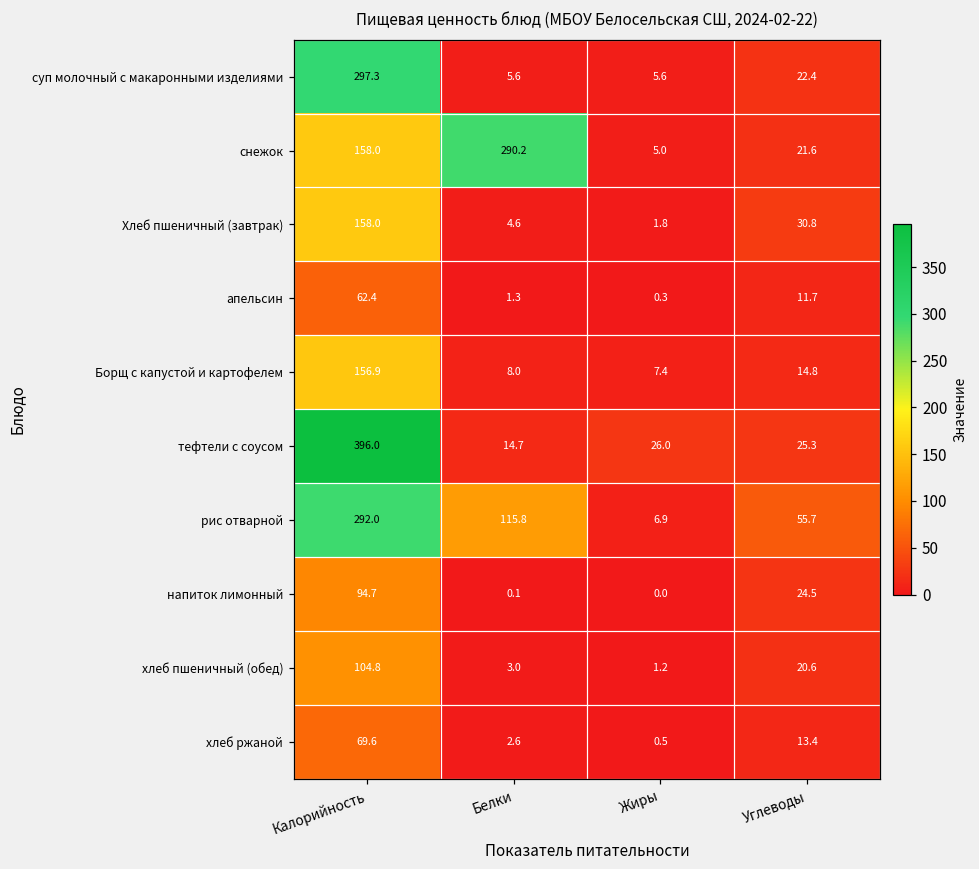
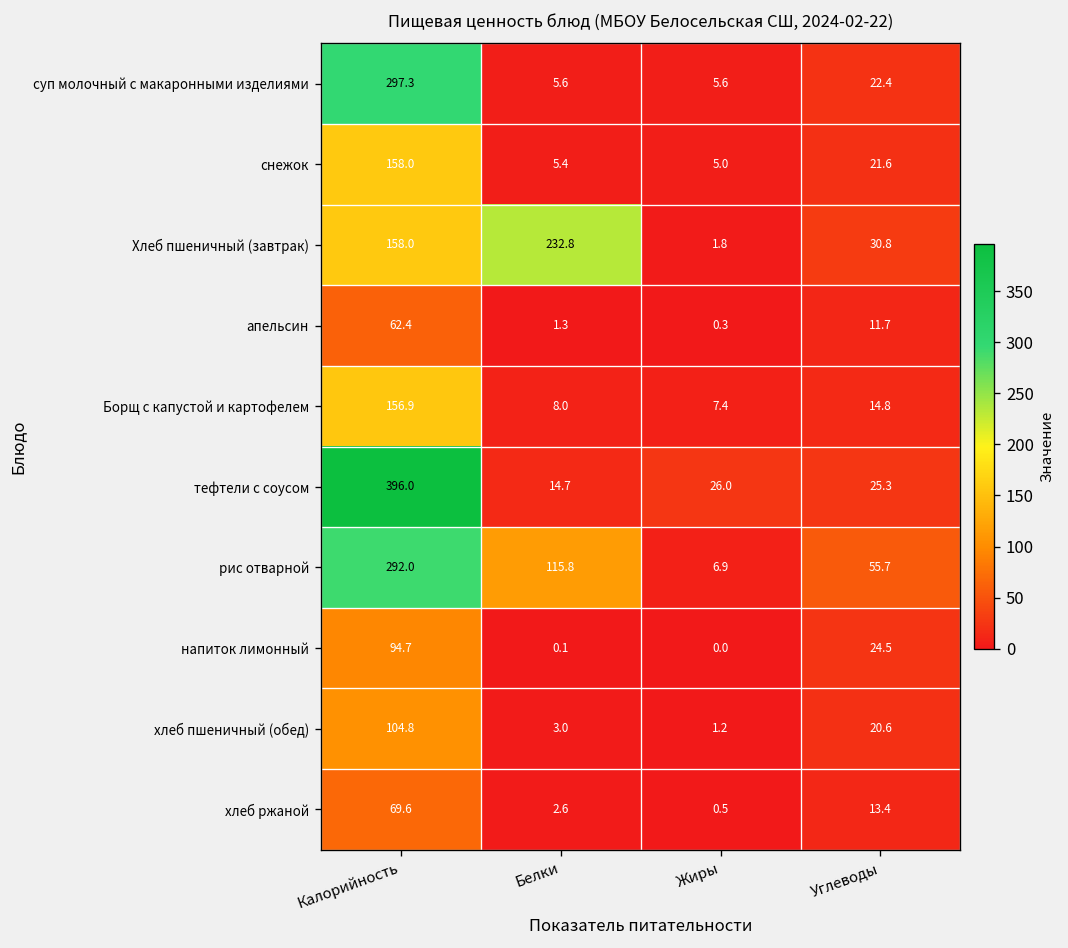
снежок, Белки: 290.2 -> 5.4
Хлеб пшеничный (завтрак), Белки: 4.6 -> 232.8
